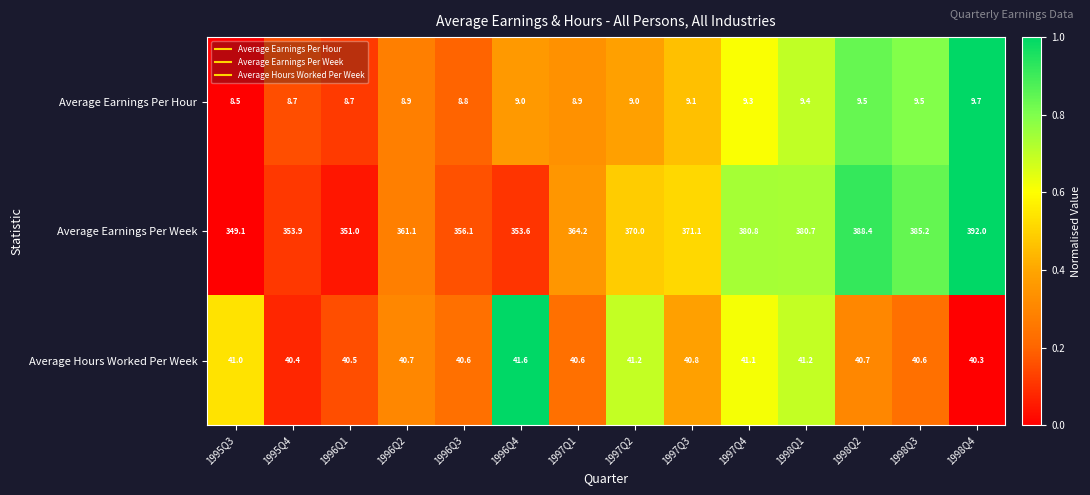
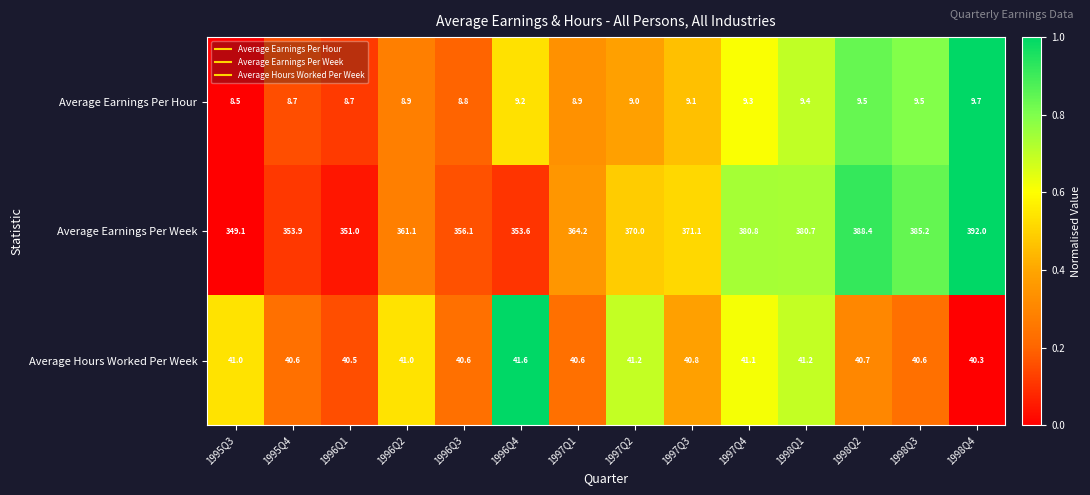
Average Earnings Per Hour, 1996Q4: 9.0 -> 9.2
Average Hours Worked Per Week, 1995Q4: 40.4 -> 40.6
Average Hours Worked Per Week, 1996Q2: 40.7 -> 41.0
